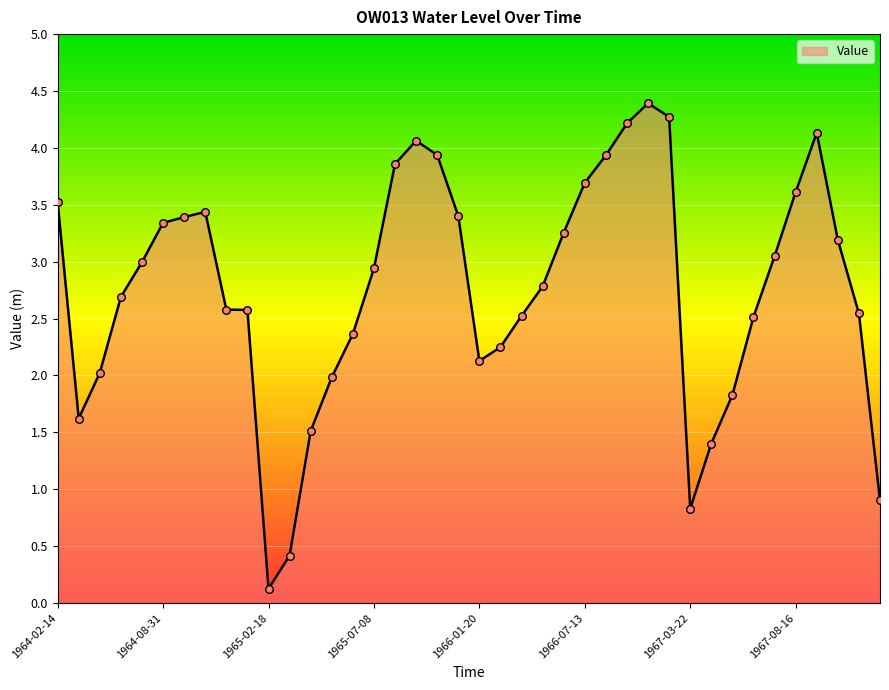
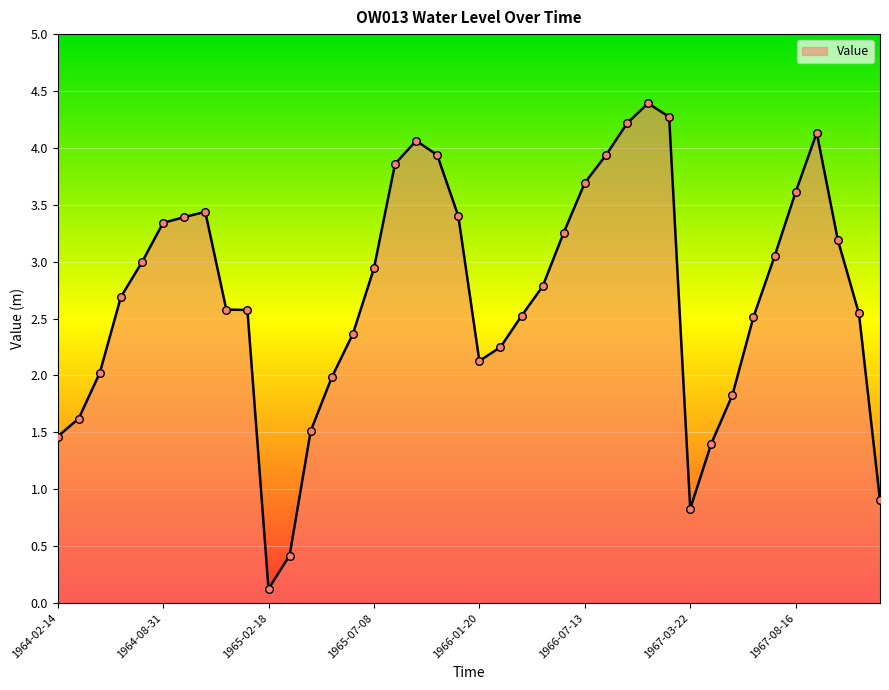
1964-02-14: 3.52 -> 1.46
